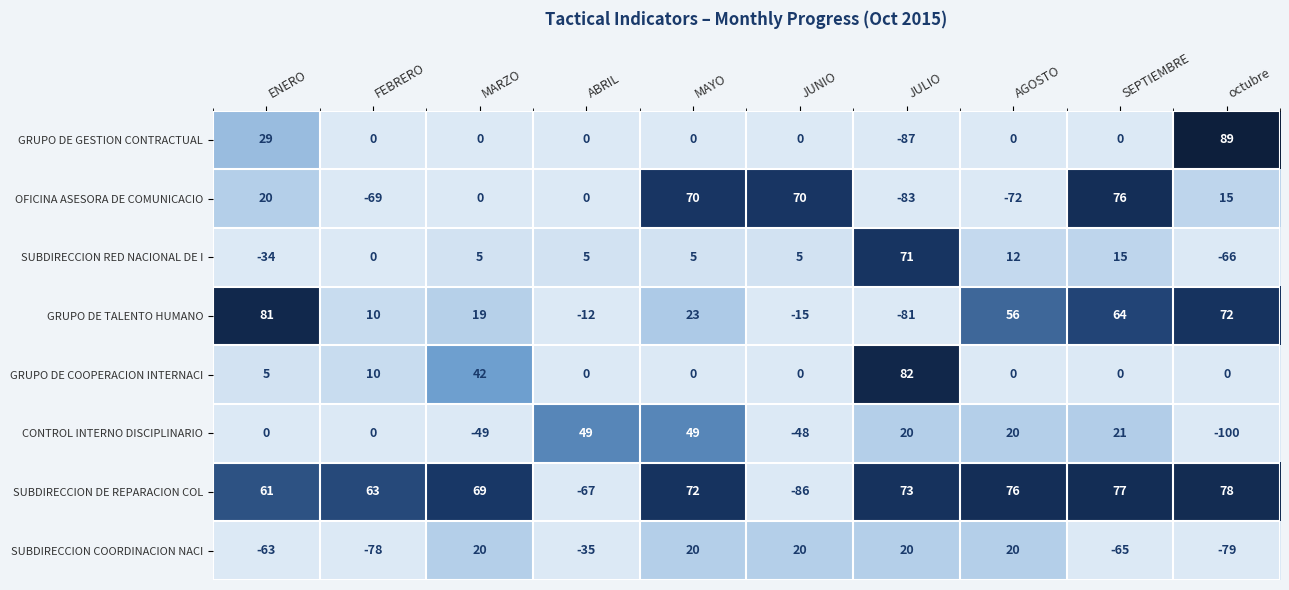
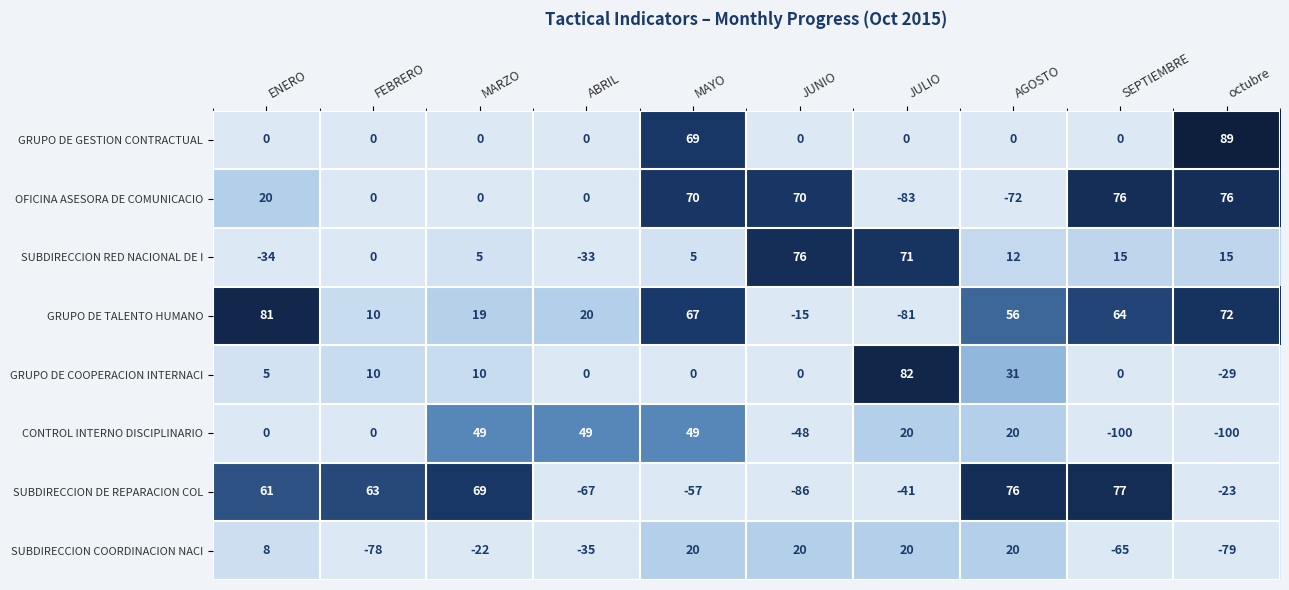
GRUPO DE GESTION CONTRACTUAL, ENERO: 29 -> 0
GRUPO DE GESTION CONTRACTUAL, MAYO: 0 -> 69
GRUPO DE GESTION CONTRACTUAL, JULIO: -87 -> 0
OFICINA ASESORA DE COMUNICACIO, FEBRERO: -69 -> 0
OFICINA ASESORA DE COMUNICACIO, octubre: 15 -> 76
SUBDIRECCION RED NACIONAL DE I, ABRIL: 5 -> -33
SUBDIRECCION RED NACIONAL DE I, JUNIO: 5 -> 76
SUBDIRECCION RED NACIONAL DE I, octubre: -66 -> 15
GRUPO DE TALENTO HUMANO, ABRIL: -12 -> 20
GRUPO DE TALENTO HUMANO, MAYO: 23 -> 67
GRUPO DE COOPERACION INTERNACI, MARZO: 42 -> 10
GRUPO DE COOPERACION INTERNACI, AGOSTO: 0 -> 31
GRUPO DE COOPERACION INTERNACI, octubre: 0 -> -29
CONTROL INTERNO DISCIPLINARIO, MARZO: -49 -> 49
CONTROL INTERNO DISCIPLINARIO, SEPTIEMBRE: 21 -> -100
SUBDIRECCION DE REPARACION COL, MAYO: 72 -> -57
SUBDIRECCION DE REPARACION COL, JULIO: 73 -> -41
SUBDIRECCION DE REPARACION COL, octubre: 78 -> -23
SUBDIRECCION COORDINACION NACI, ENERO: -63 -> 8
SUBDIRECCION COORDINACION NACI, MARZO: 20 -> -22
